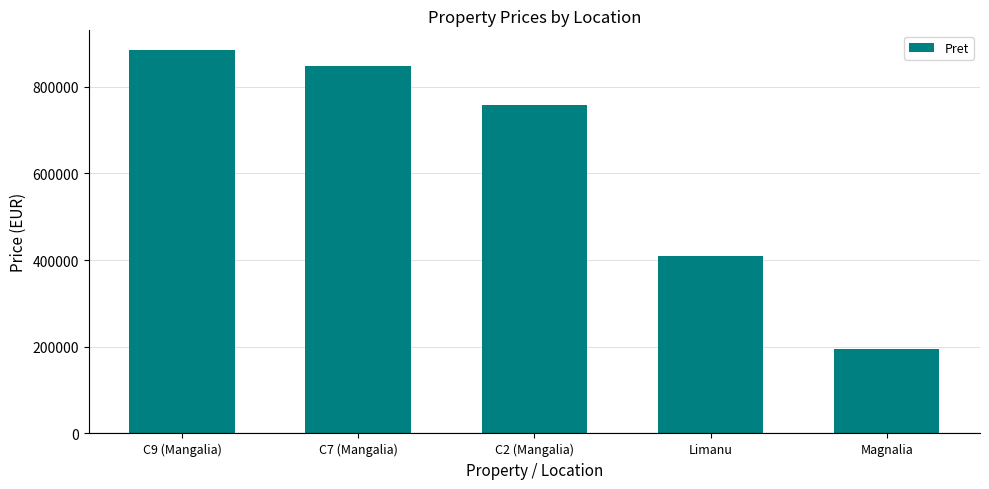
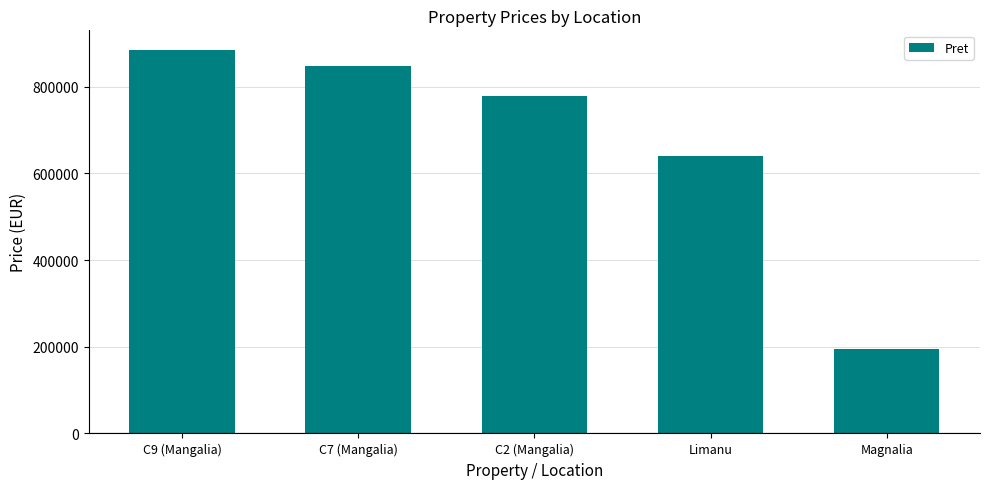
C2 (Mangalia): 760000 -> 780000
Limanu: 410000 -> 640000
